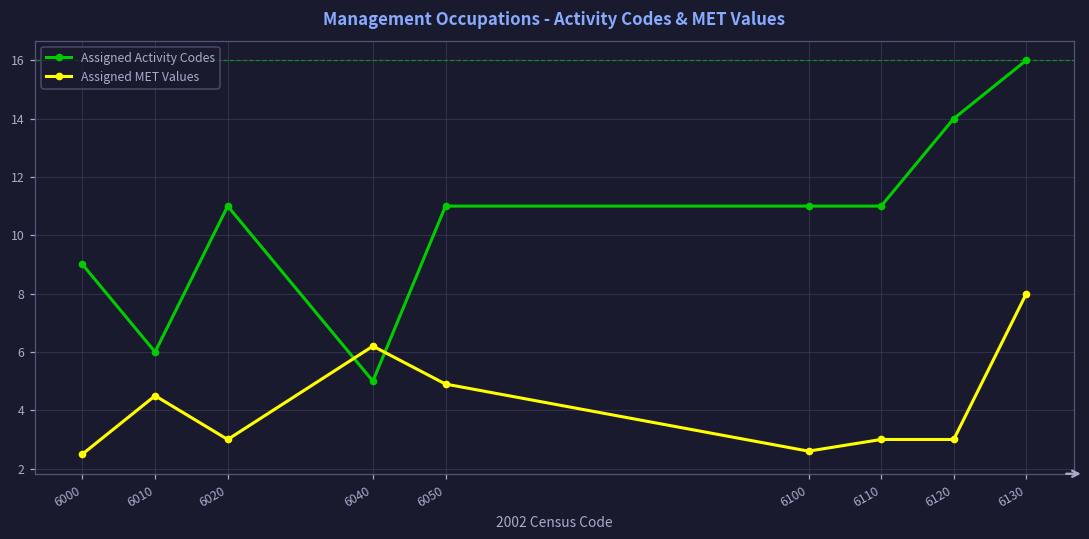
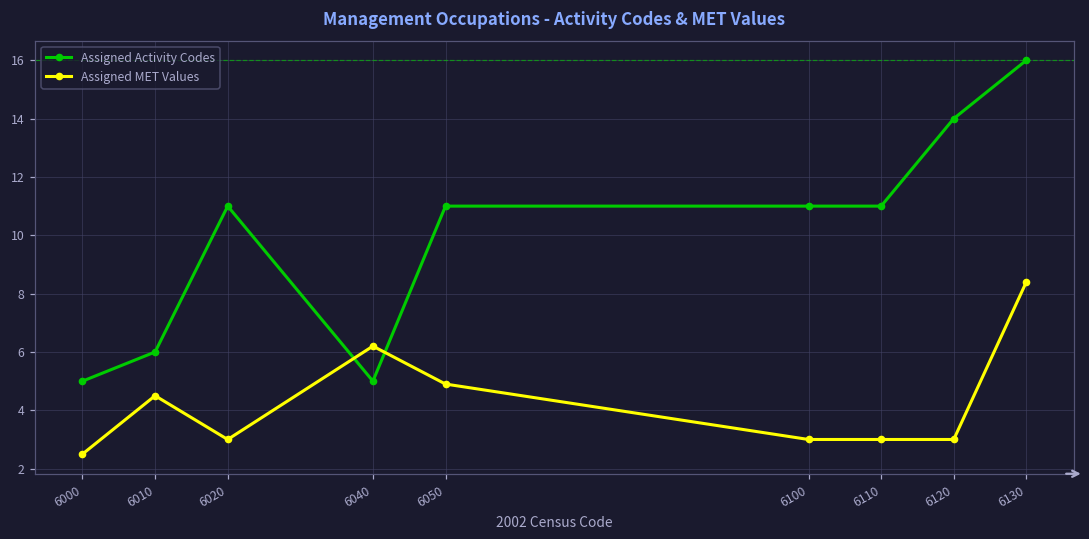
Assigned Activity Codes, 6000: 9 -> 5
Assigned MET Values, 6100: 2.6 -> 3.0
Assigned MET Values, 6130: 8.0 -> 8.4
